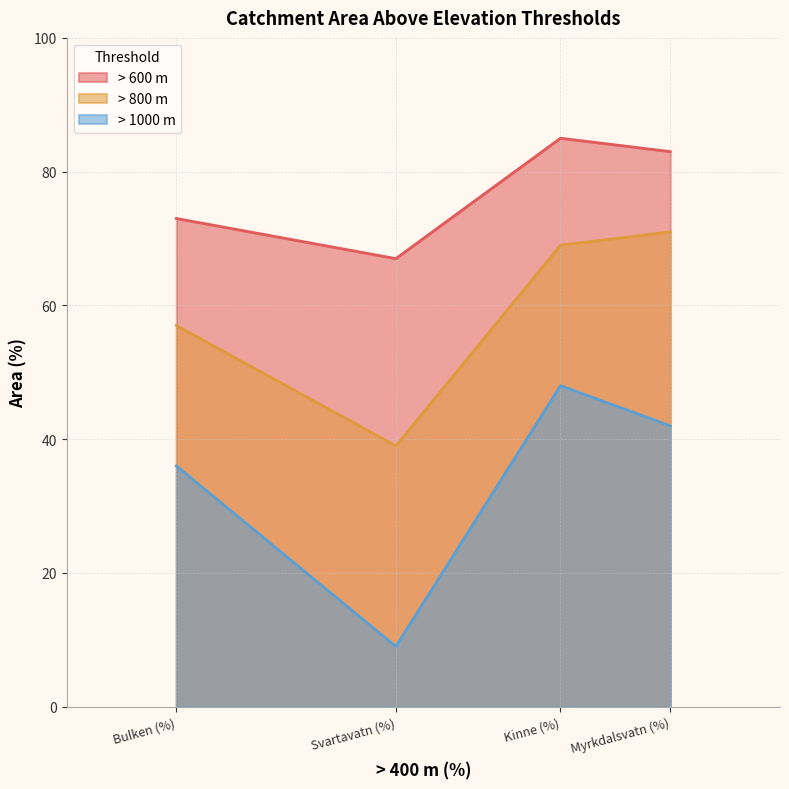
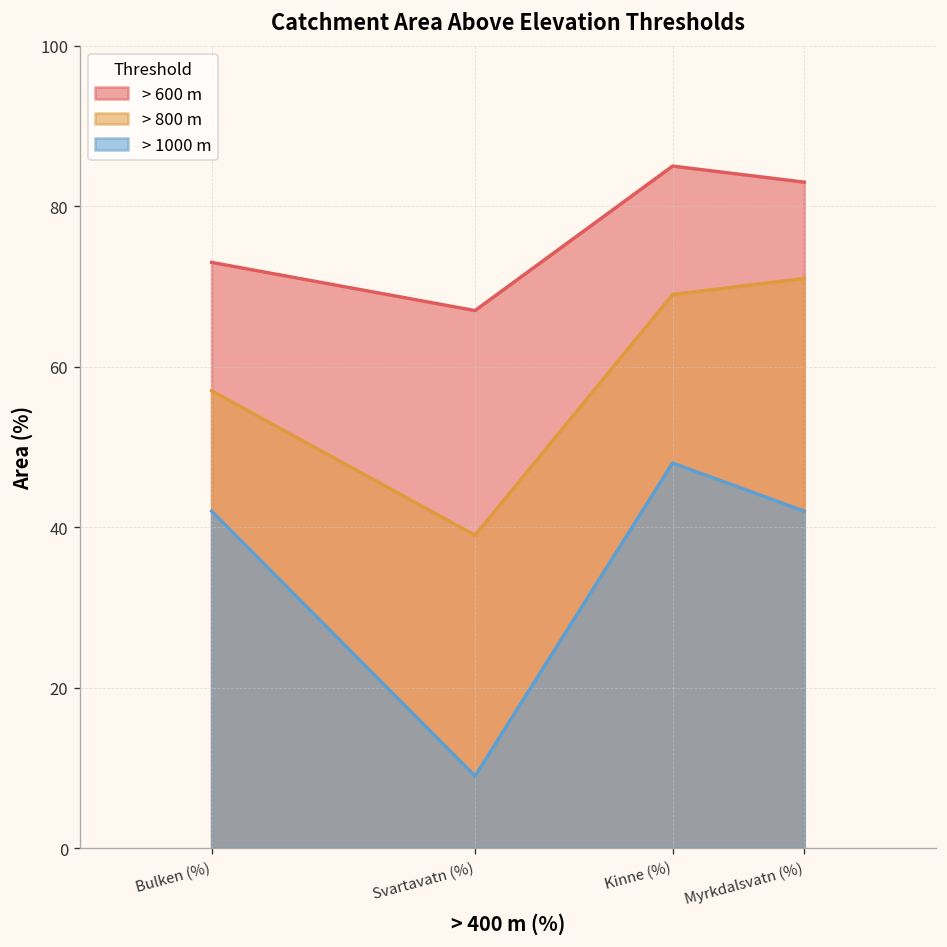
> 1000 m, Bulken (%): 36 -> 42
